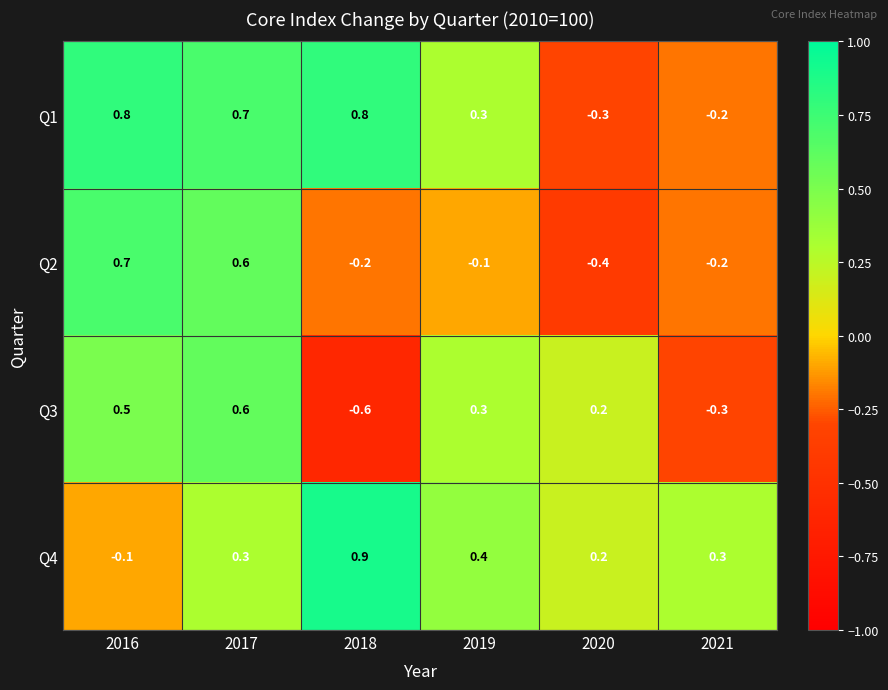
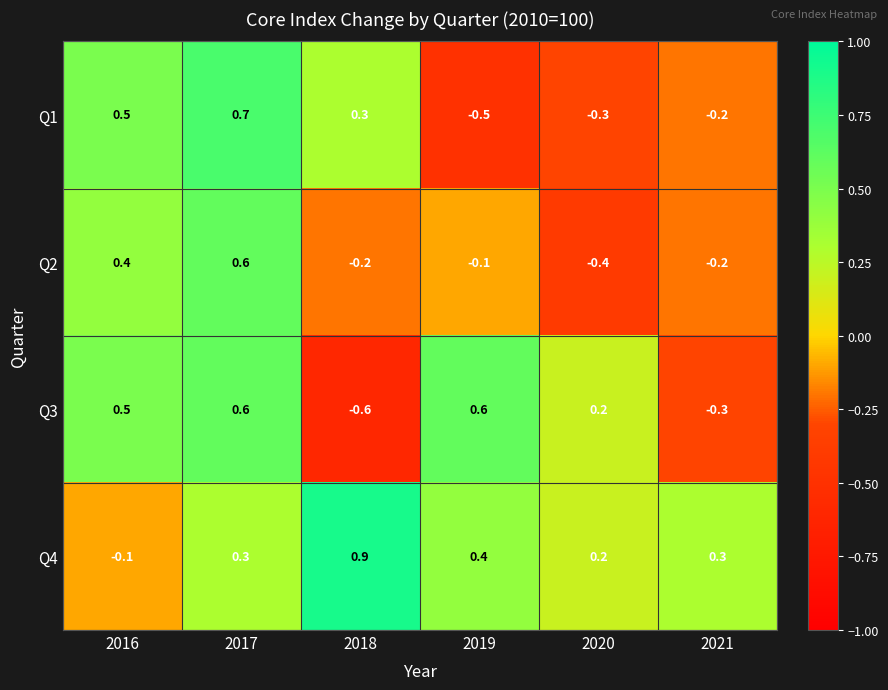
Q1, 2016: 0.8 -> 0.5
Q1, 2018: 0.8 -> 0.3
Q1, 2019: 0.3 -> -0.5
Q2, 2016: 0.7 -> 0.4
Q3, 2019: 0.3 -> 0.6
